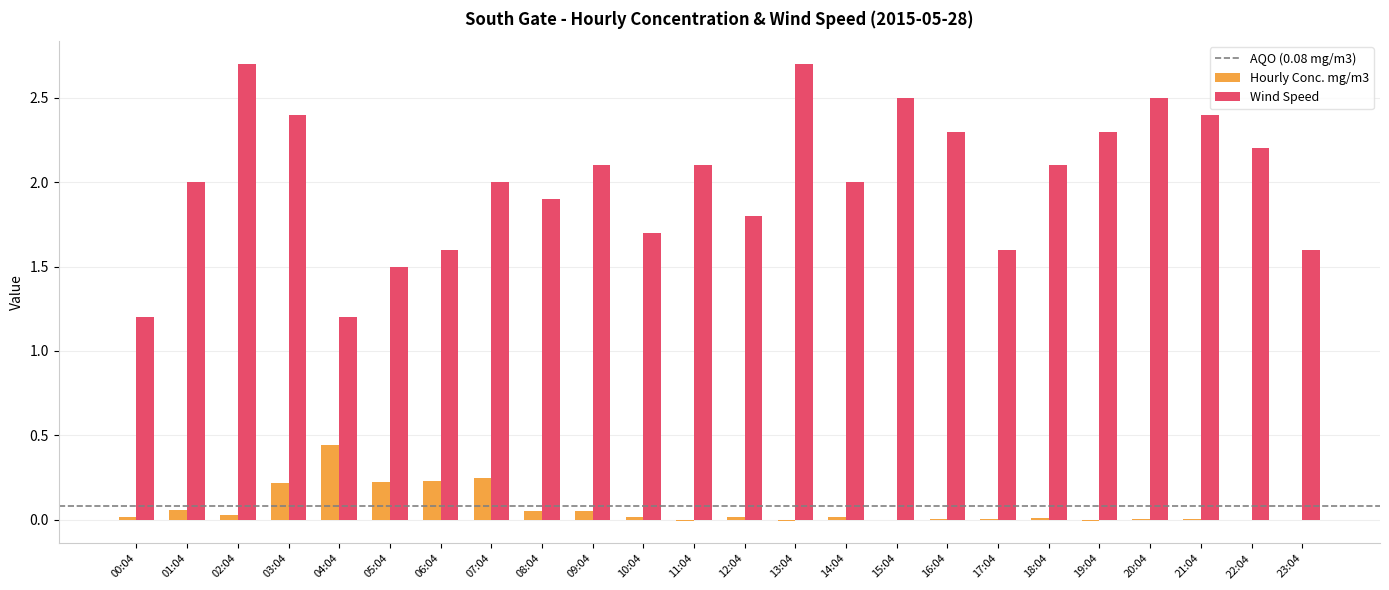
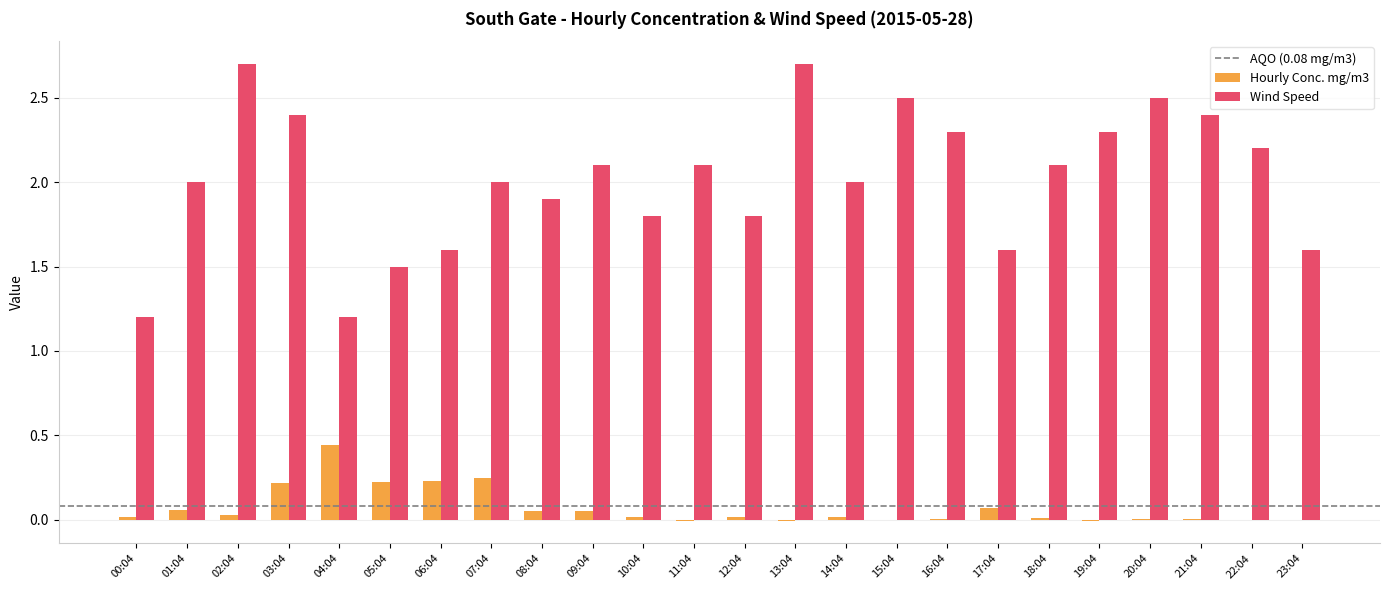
Wind Speed, 10:04: 1.7 -> 1.8
Hourly Conc. mg/m3, 17:04: 0.00 -> 0.07
